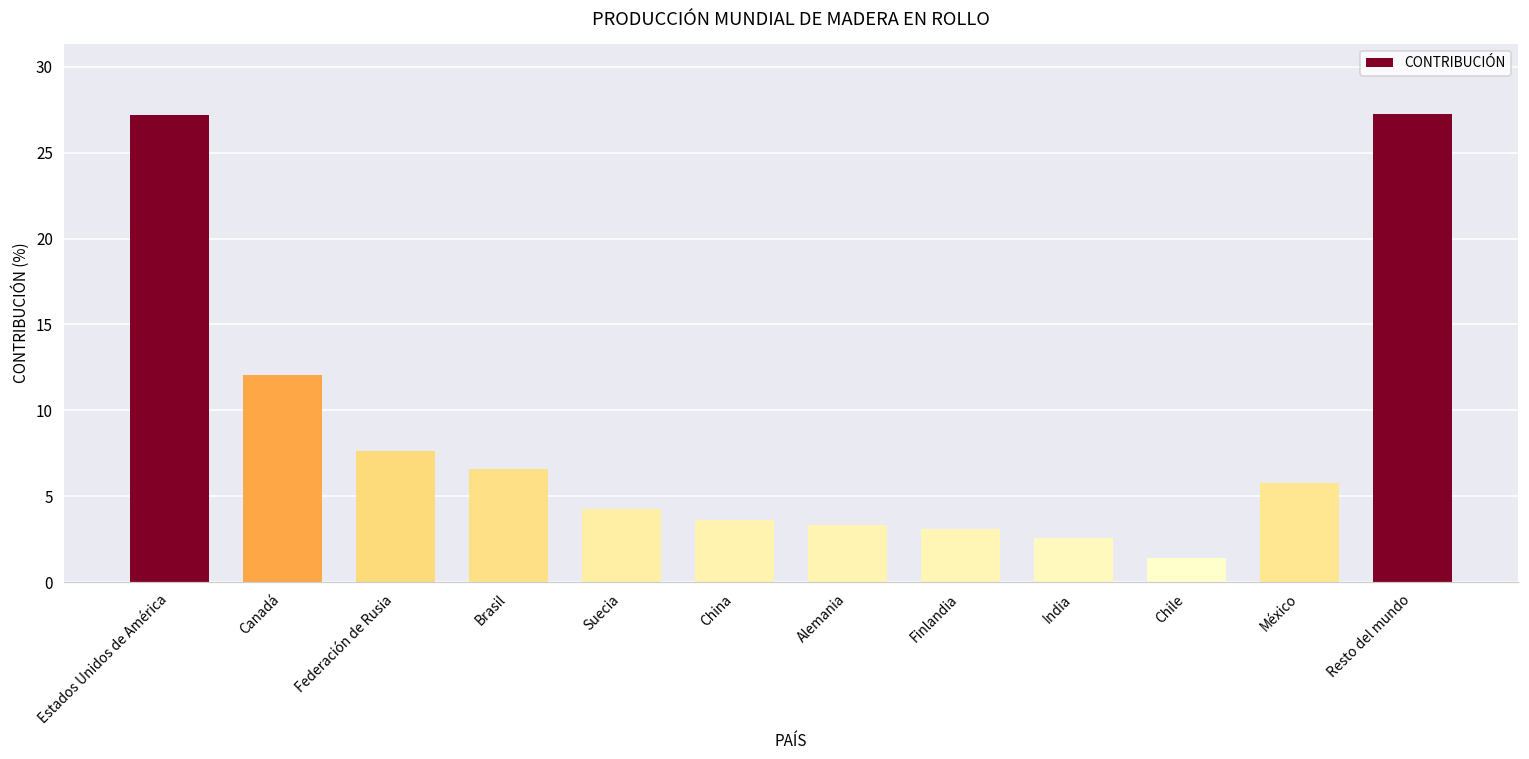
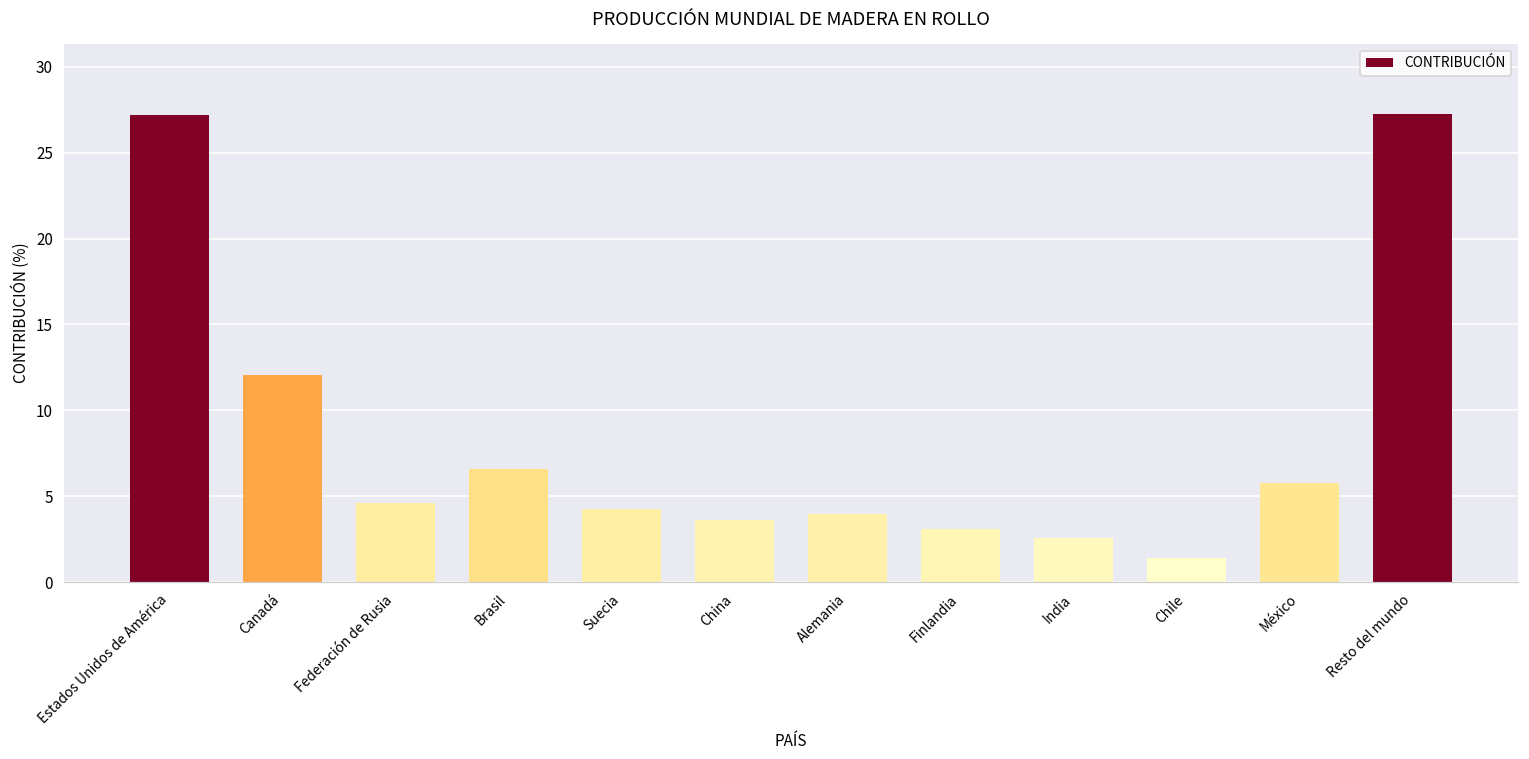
Federación de Rusia: 7.6 -> 4.6
Alemania: 3.3 -> 4.0
